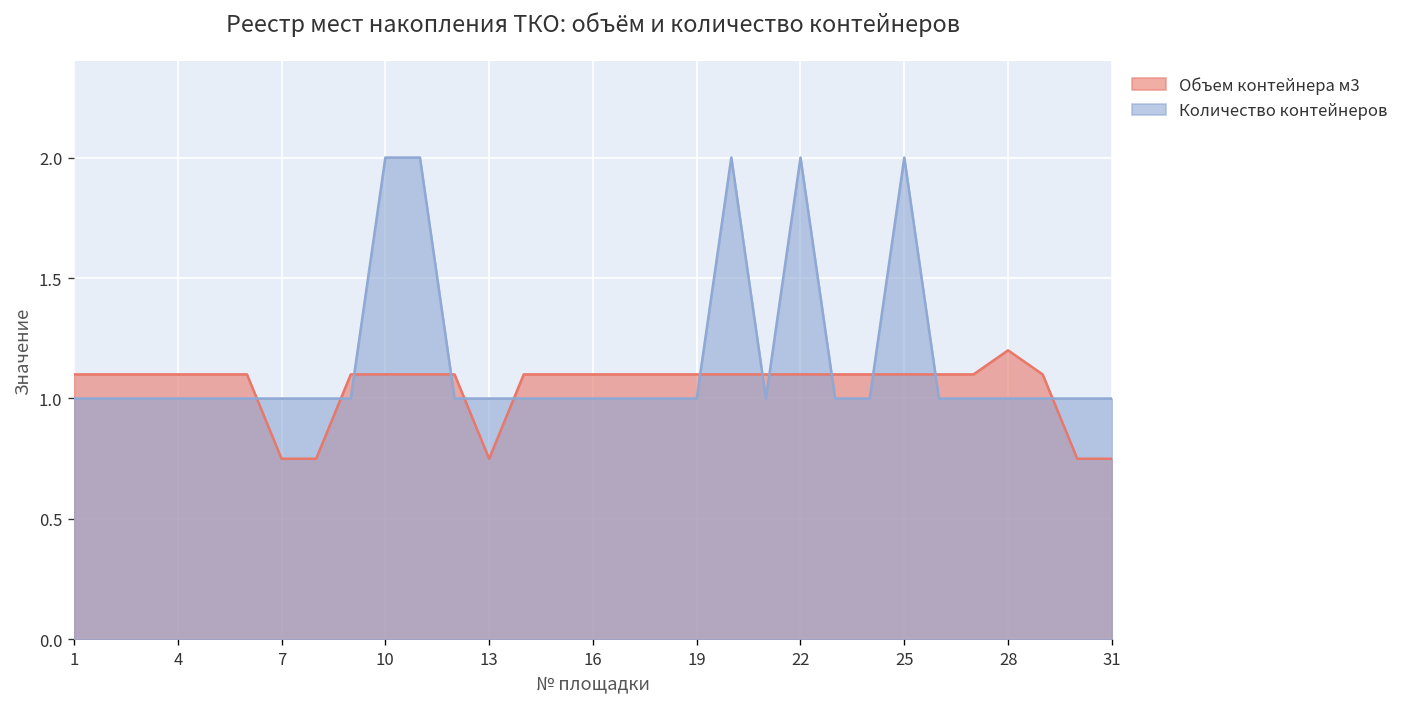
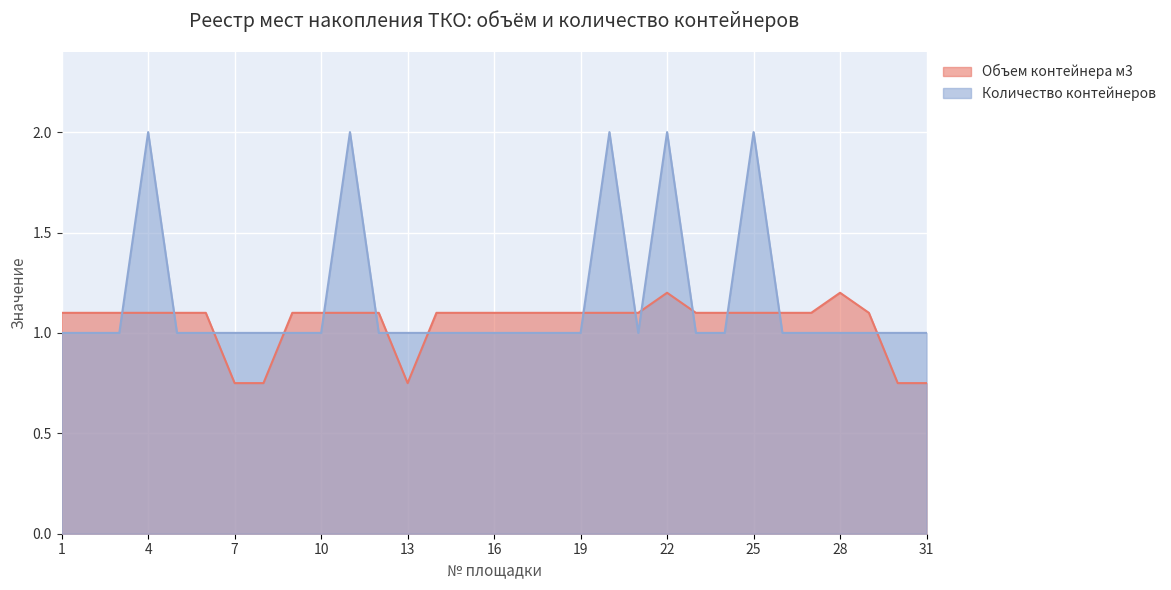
Количество контейнеров, 4: 1 -> 2
Количество контейнеров, 10: 2 -> 1
Объем контейнера м3, 22: 1.1 -> 1.2
